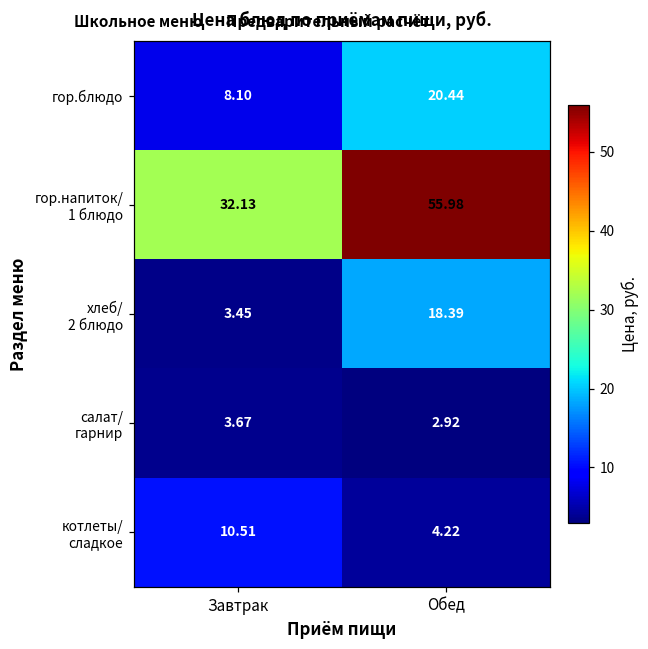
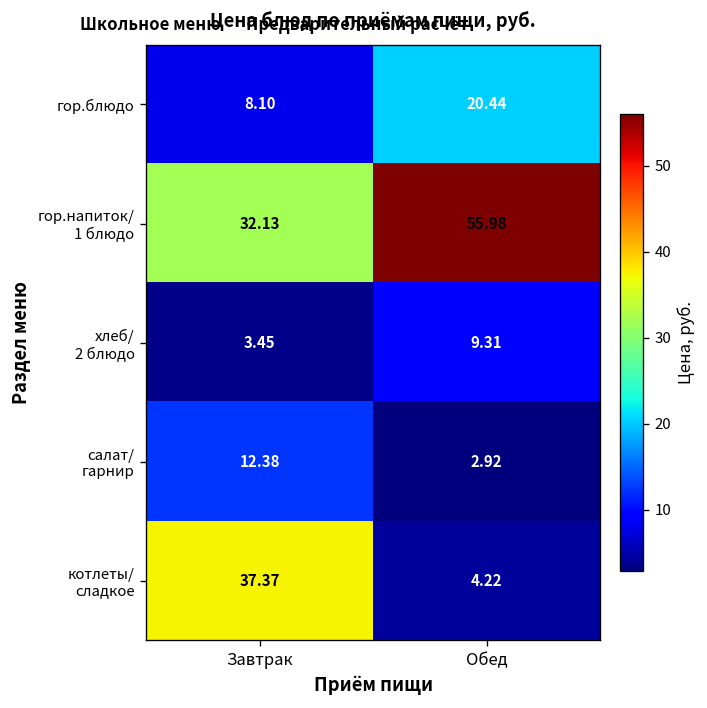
хлеб/ 2 блюдо, Обед: 18.39 -> 9.31
салат/ гарнир, Завтрак: 3.67 -> 12.38
котлеты/ сладкое, Завтрак: 10.51 -> 37.37
